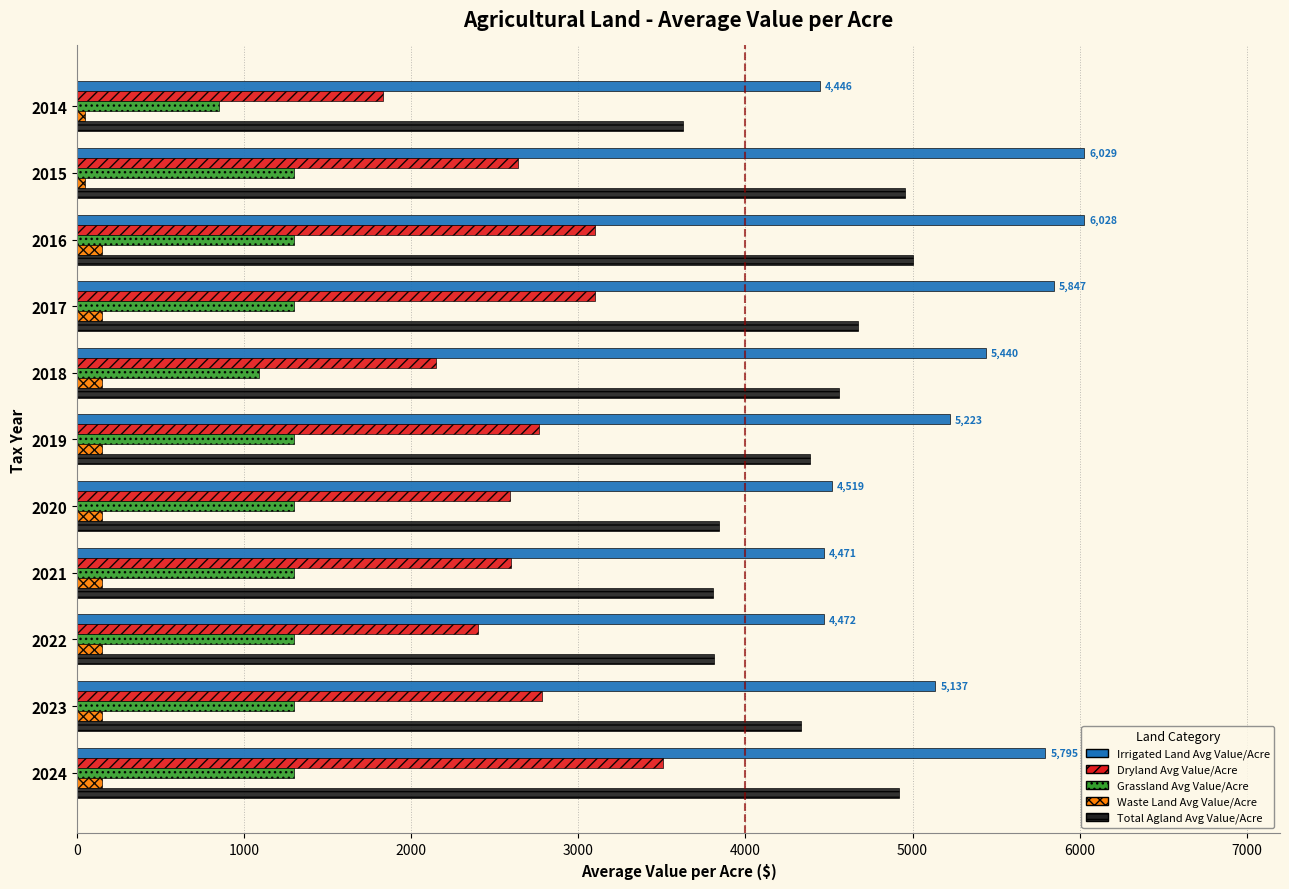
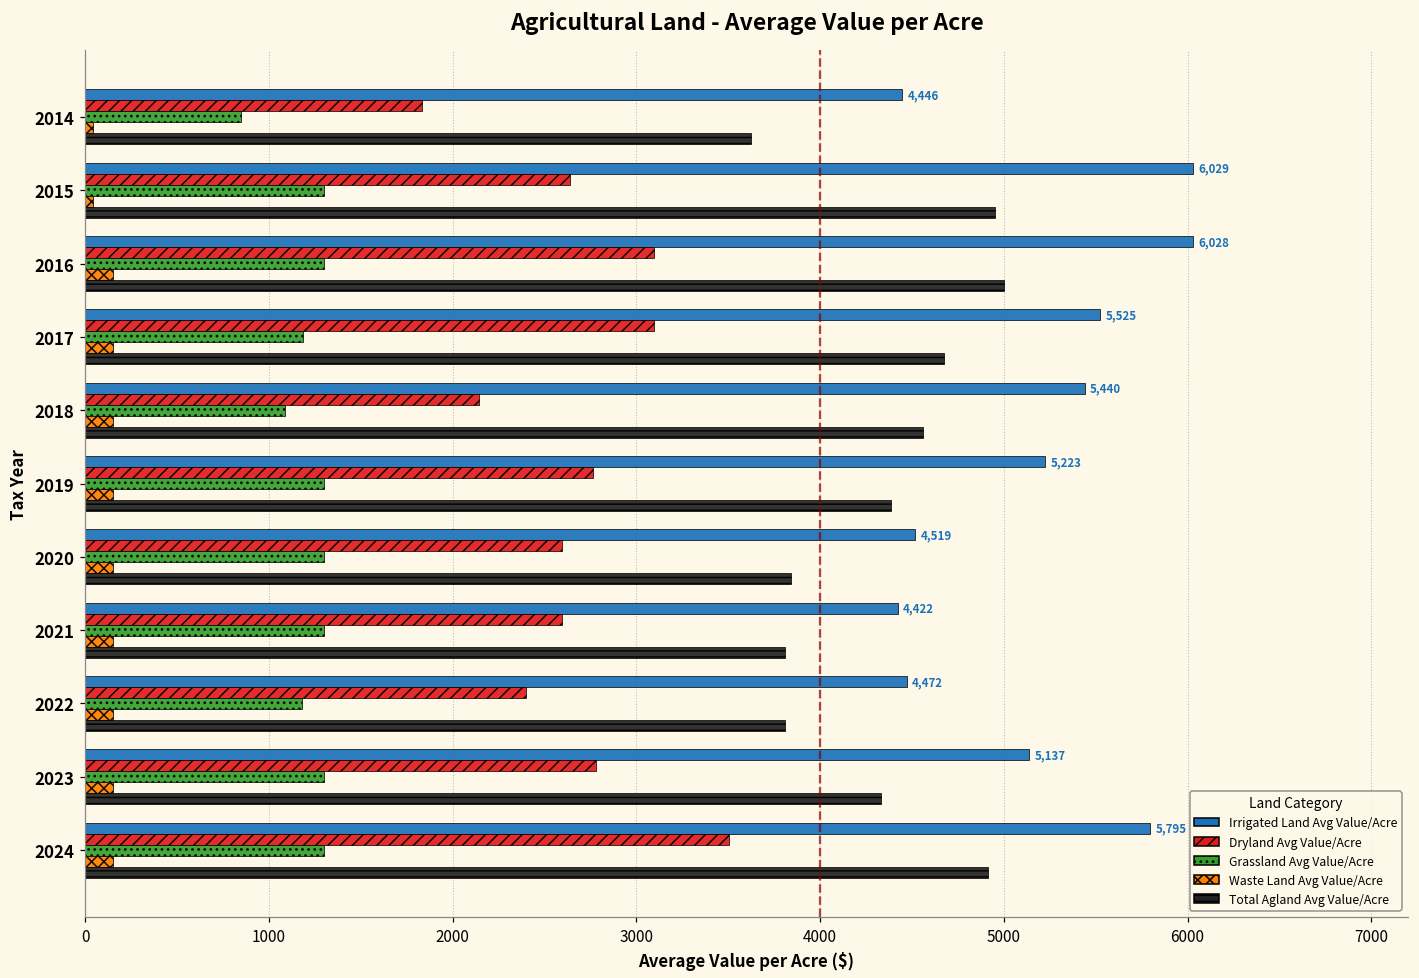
Irrigated Land Avg Value/Acre, 2017: 5,847 -> 5,525
Grassland Avg Value/Acre, 2017: 1300 -> 1190
Irrigated Land Avg Value/Acre, 2021: 4,471 -> 4,422
Grassland Avg Value/Acre, 2022: 1300 -> 1180
